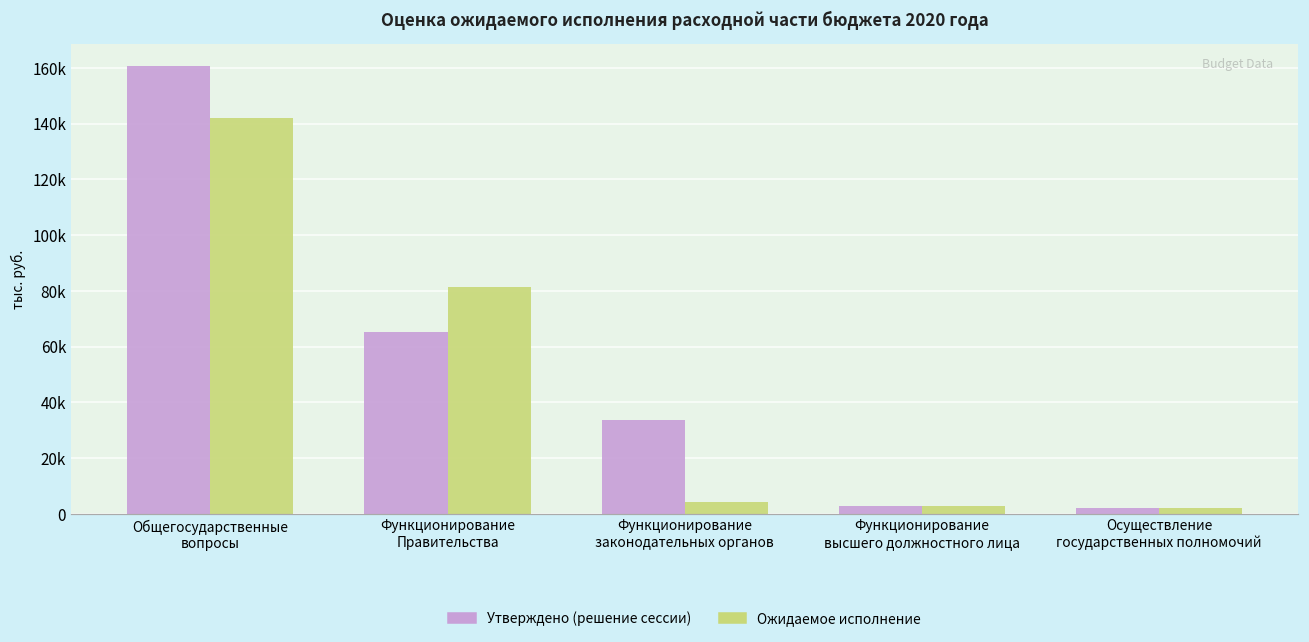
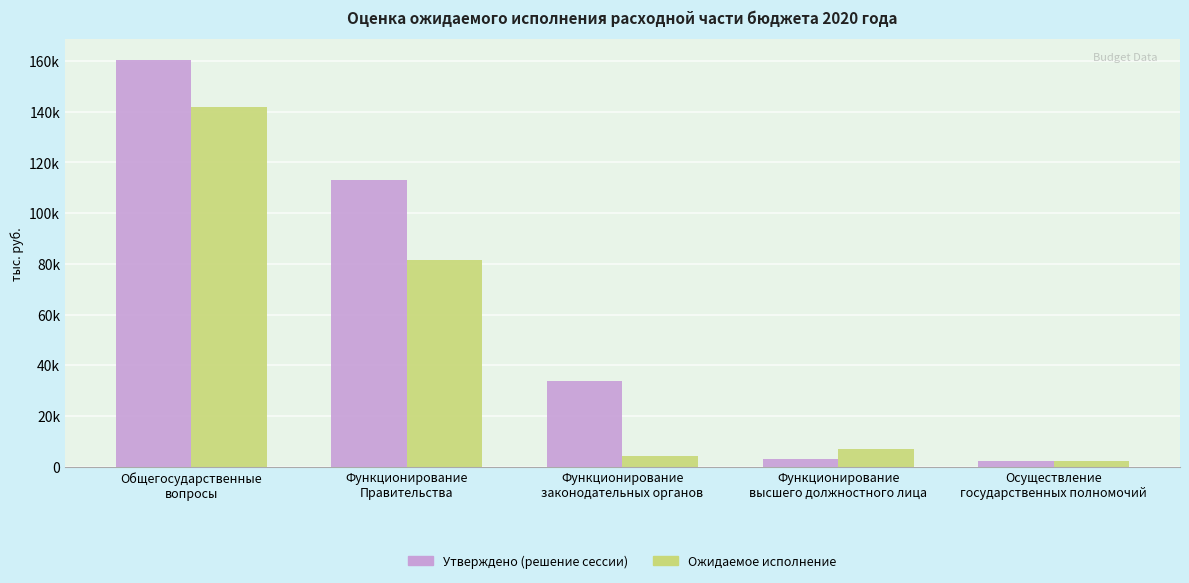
Утверждено (решение сессии), Функционирование Правительства: 65000 -> 113000
Ожидаемое исполнение, Функционирование высшего должностного лица: 3000 -> 7000
